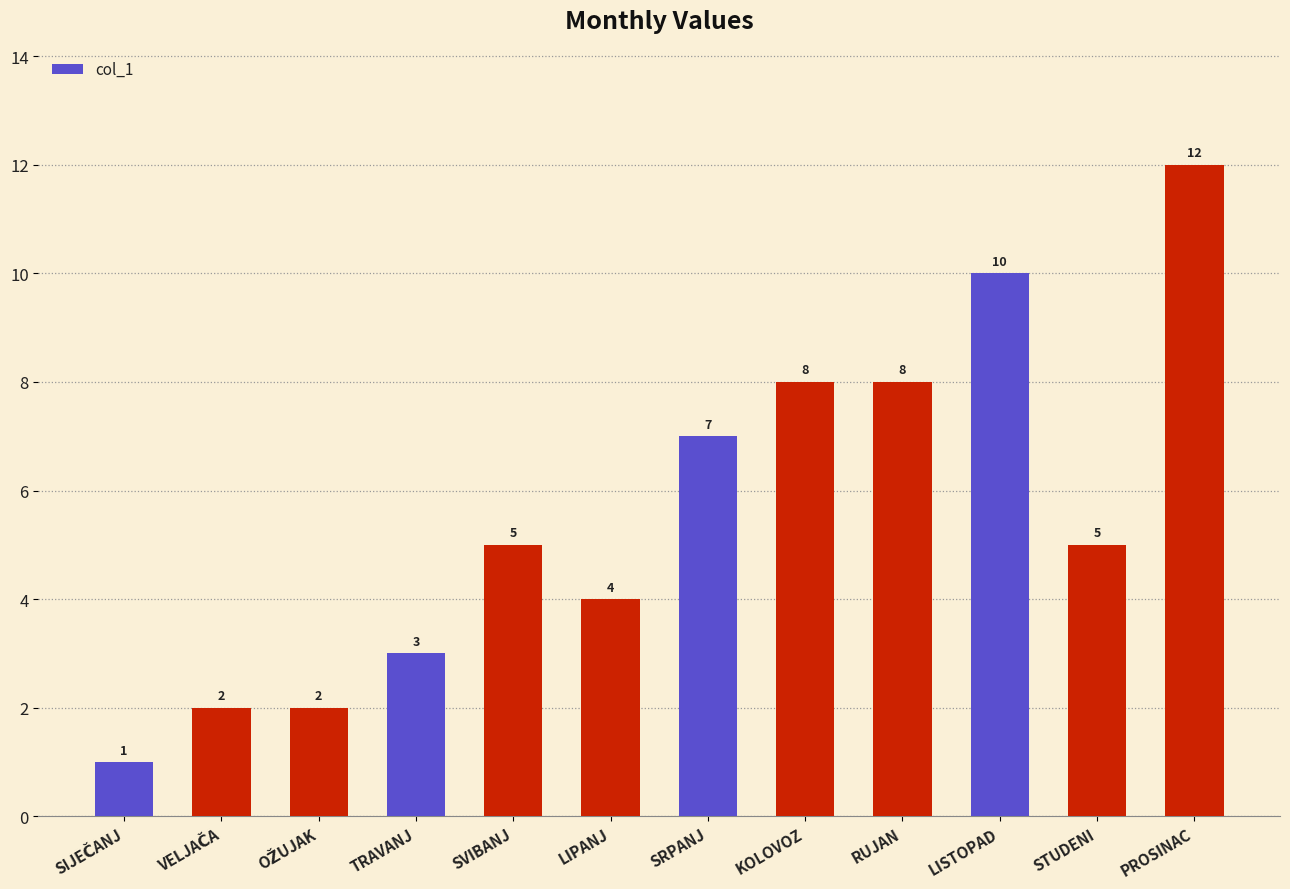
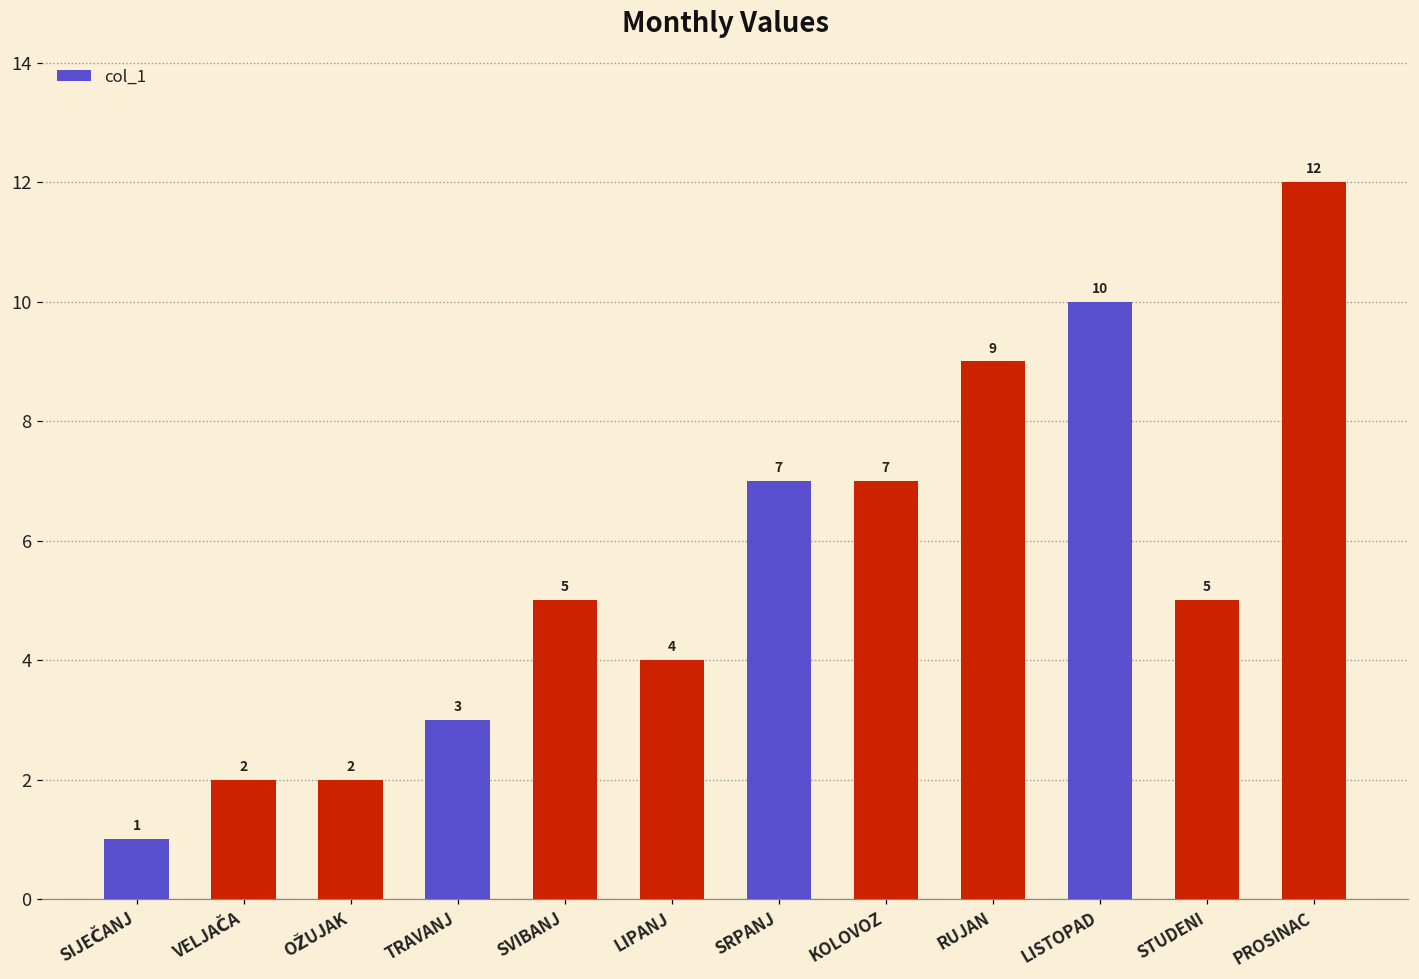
KOLOVOZ: 8 -> 7
RUJAN: 8 -> 9
